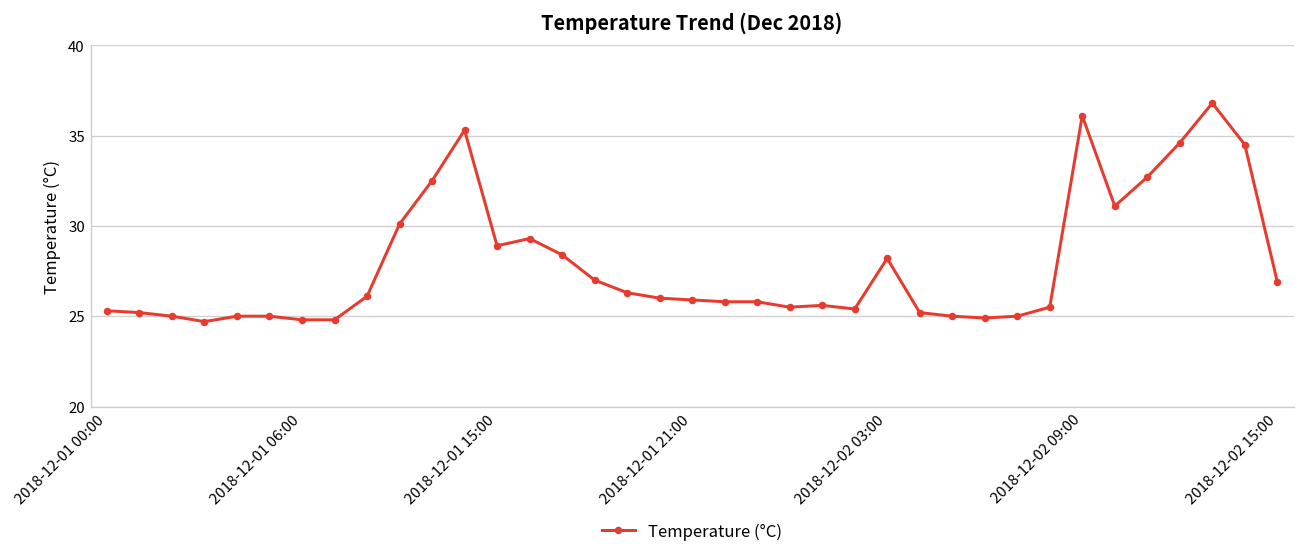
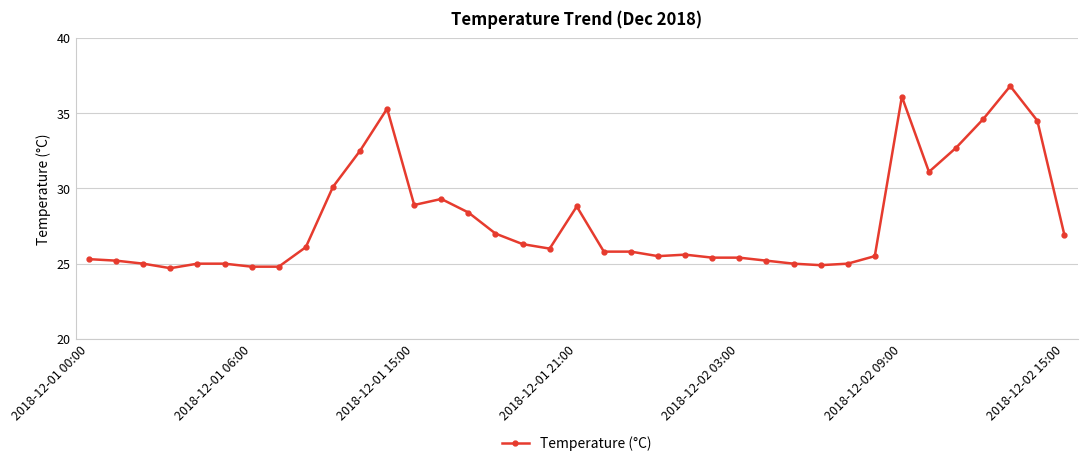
2018-12-01 21:00: 25.9 -> 28.8
2018-12-02 03:00: 28.2 -> 25.4
